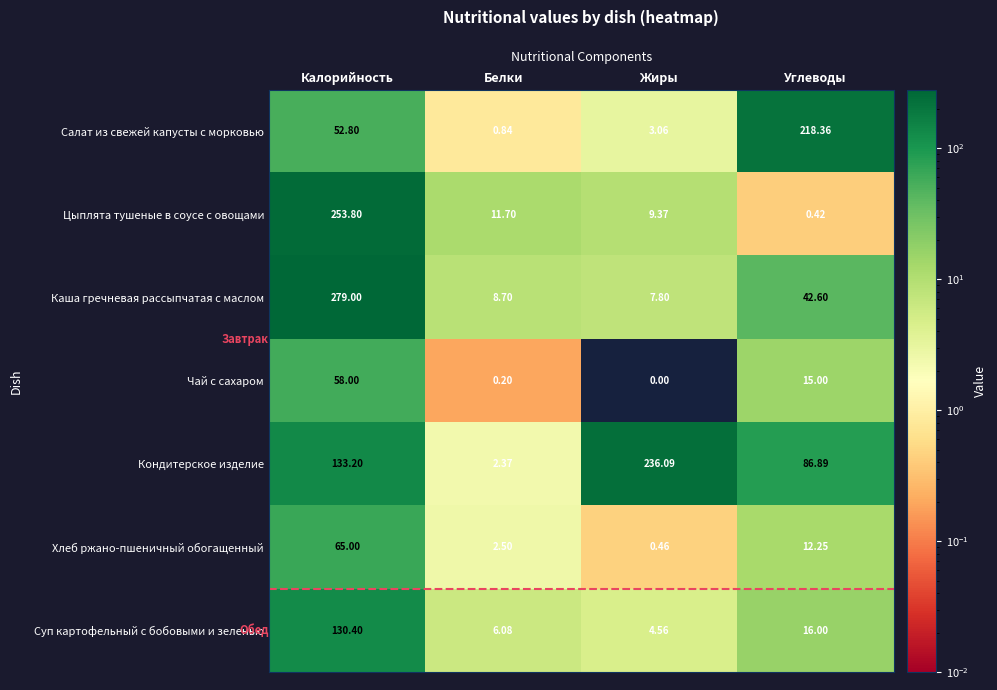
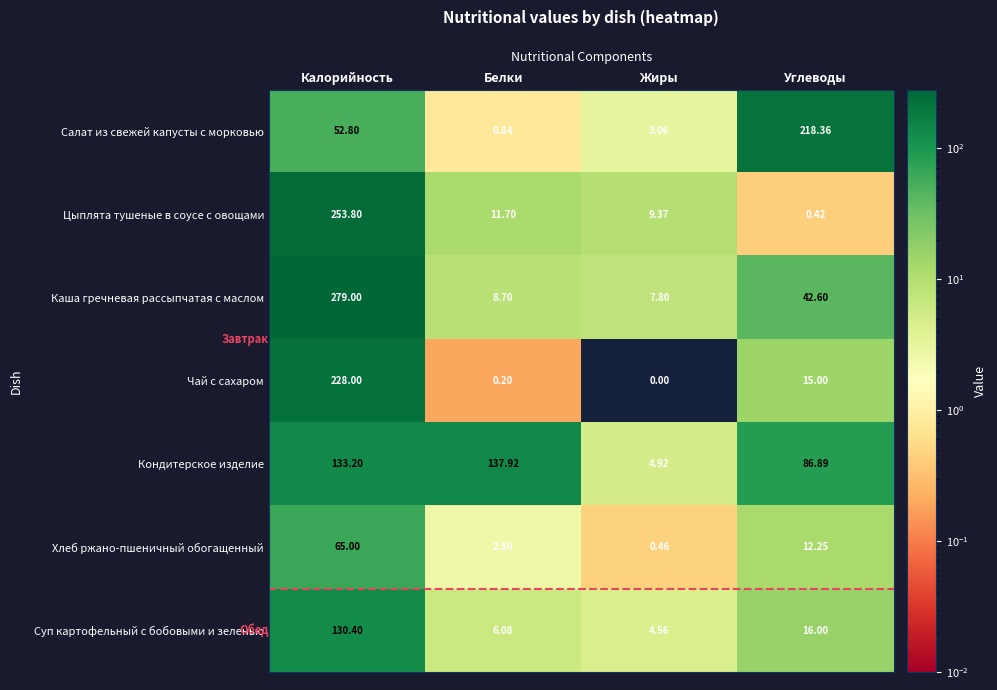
Чай с сахаром, Калорийность: 58.00 -> 228.00
Кондитерское изделие, Белки: 2.37 -> 137.92
Кондитерское изделие, Жиры: 236.09 -> 4.92
